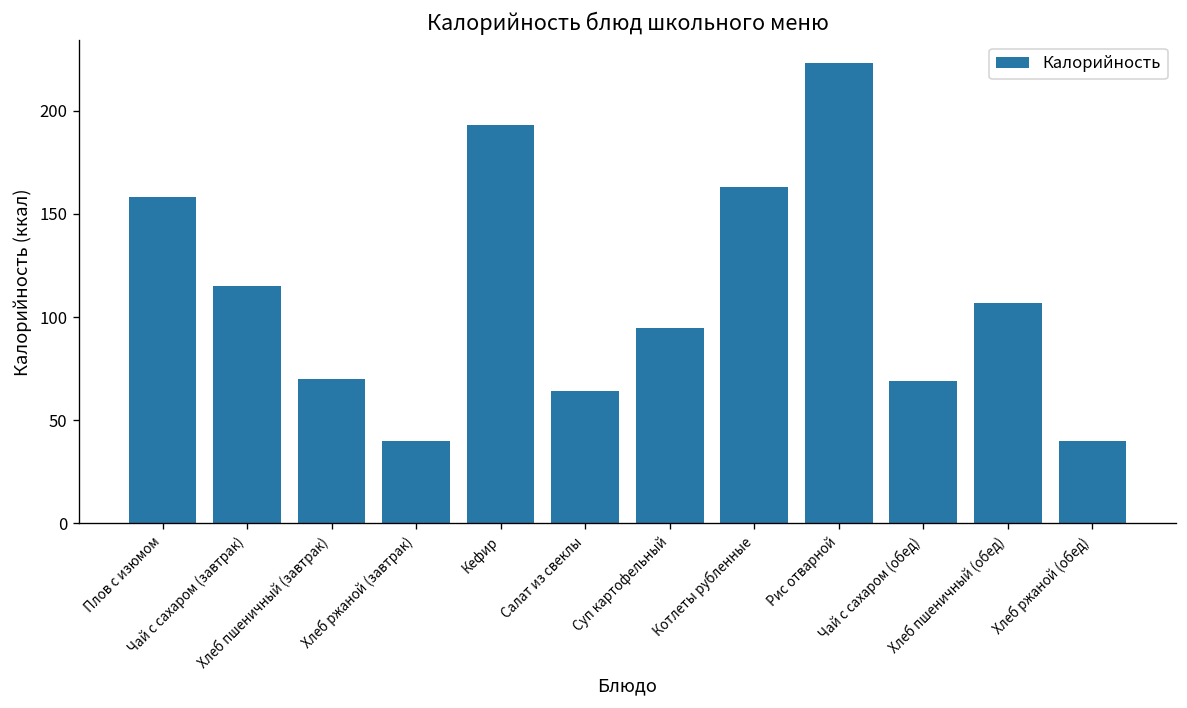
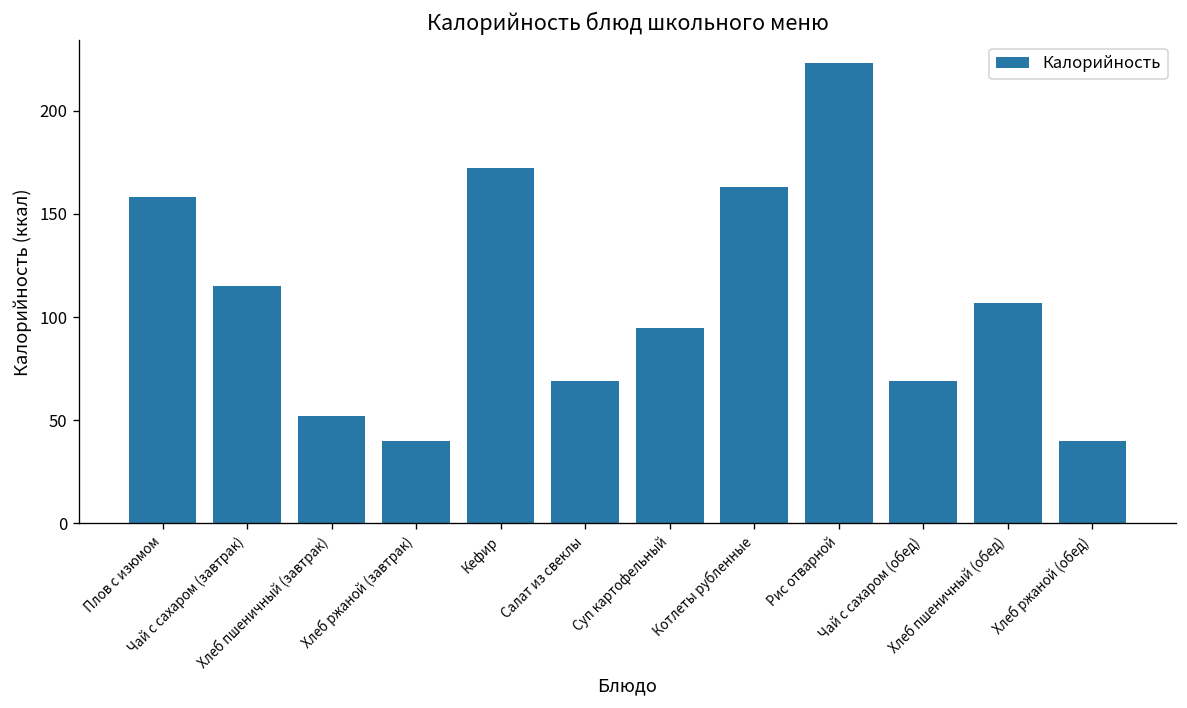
Хлеб пшеничный (завтрак): 70 -> 52
Кефир: 193 -> 172
Салат из свеклы: 64 -> 69
